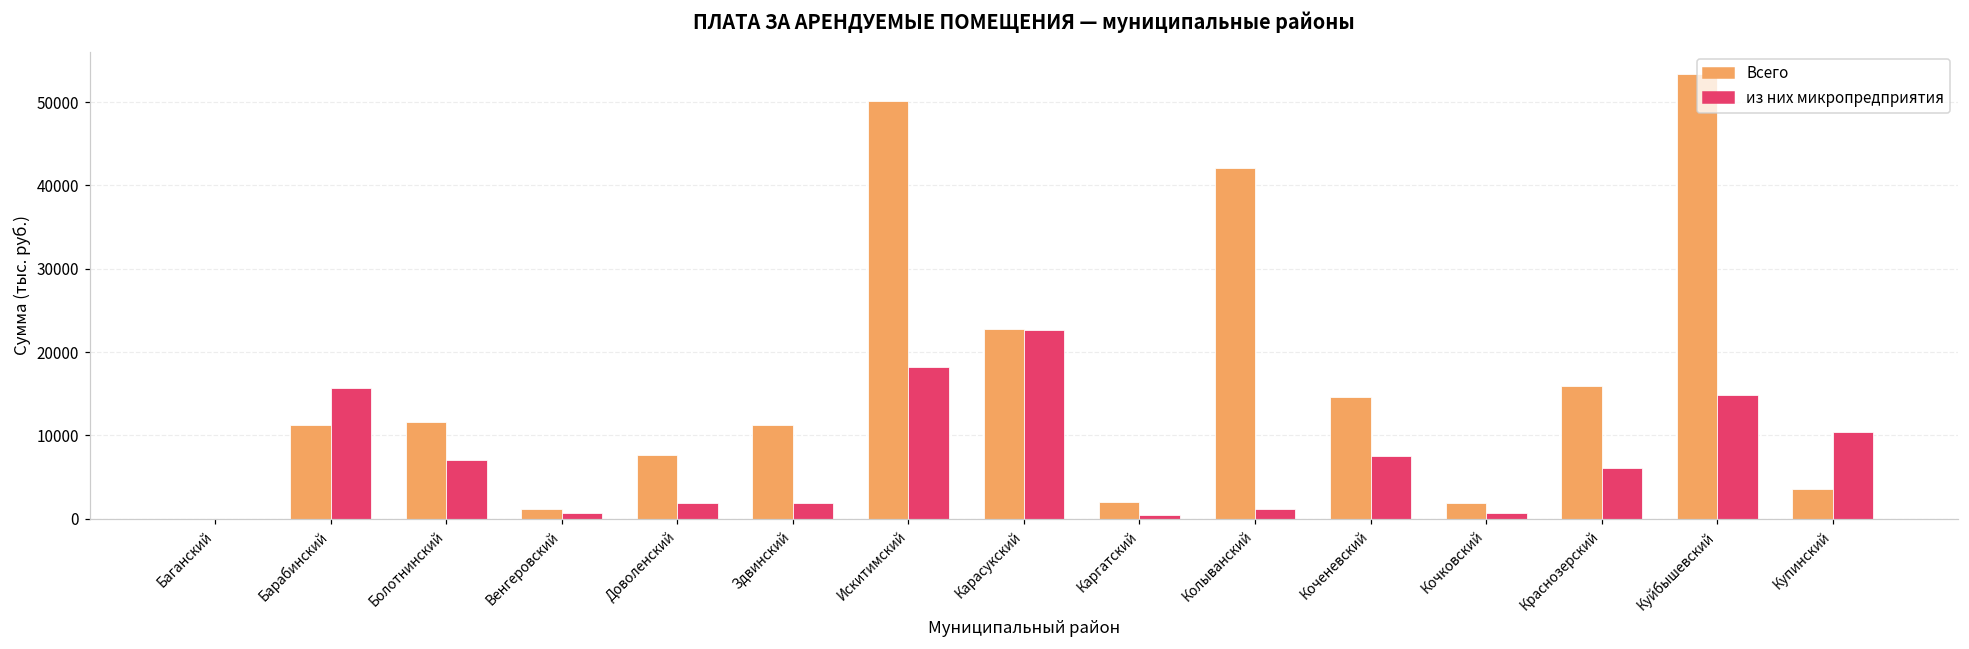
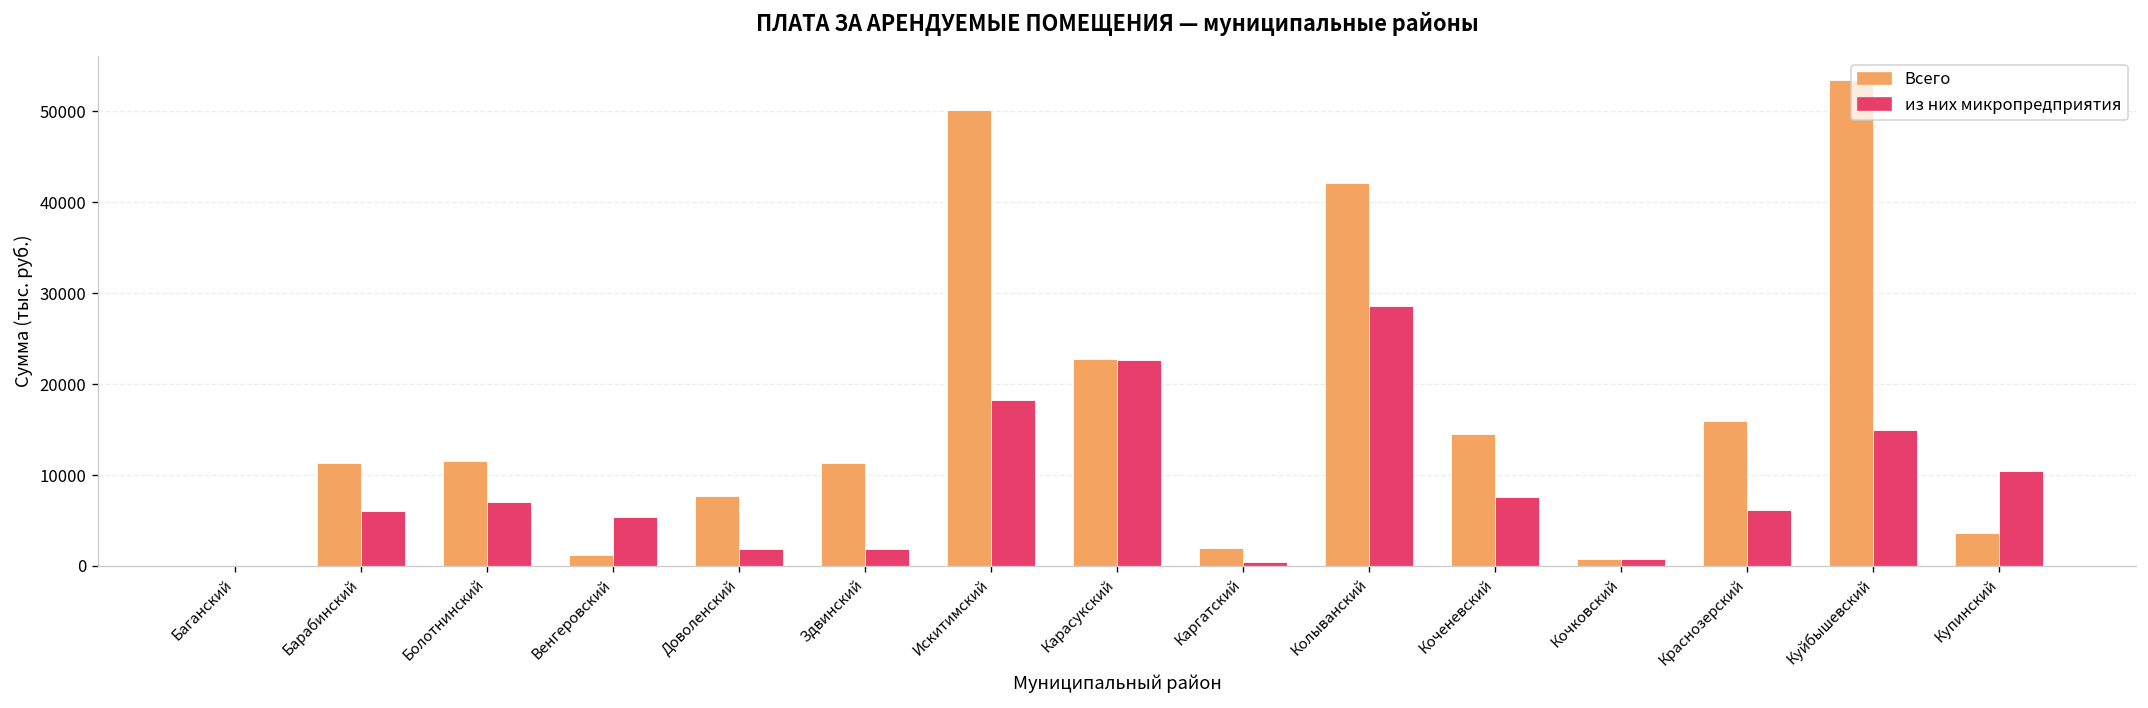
из них микропредприятия, Барабинский: 16000 -> 6000
из них микропредприятия, Венгеровский: 1000 -> 5000
из них микропредприятия, Колыванский: 1000 -> 29000
Всего, Кочковский: 2000 -> 1000
